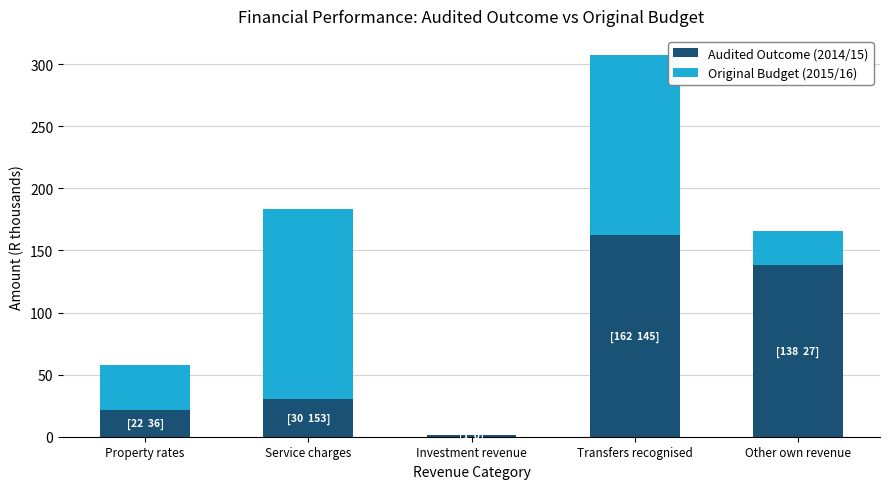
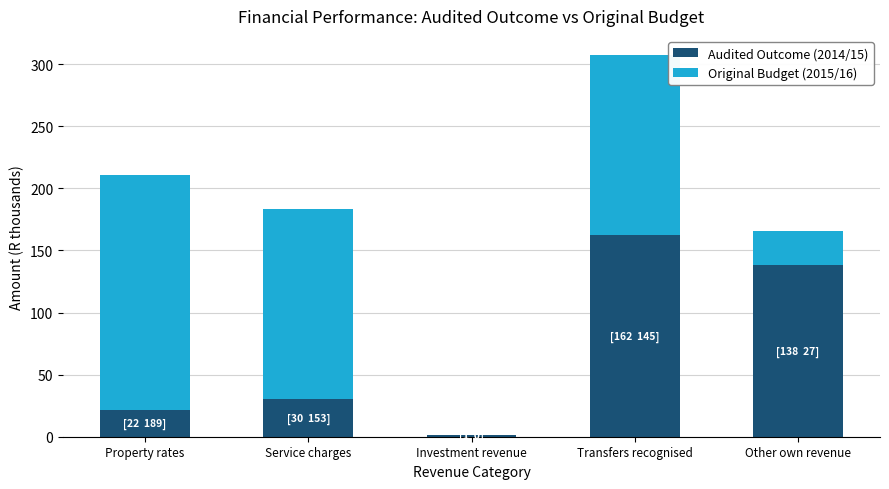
Original Budget (2015/16), Property rates: 36] -> 189]
